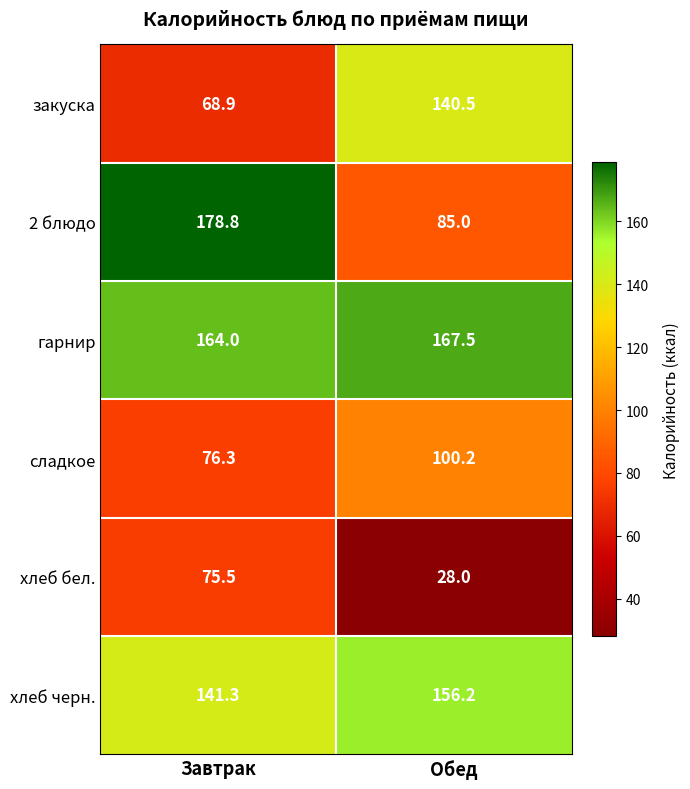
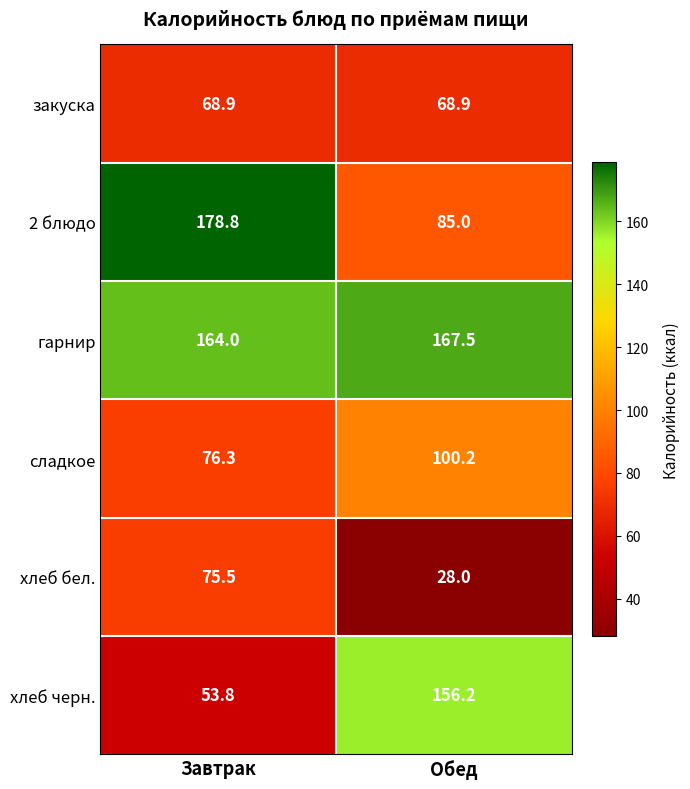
закуска, Обед: 140.5 -> 68.9
хлеб черн., Завтрак: 141.3 -> 53.8
